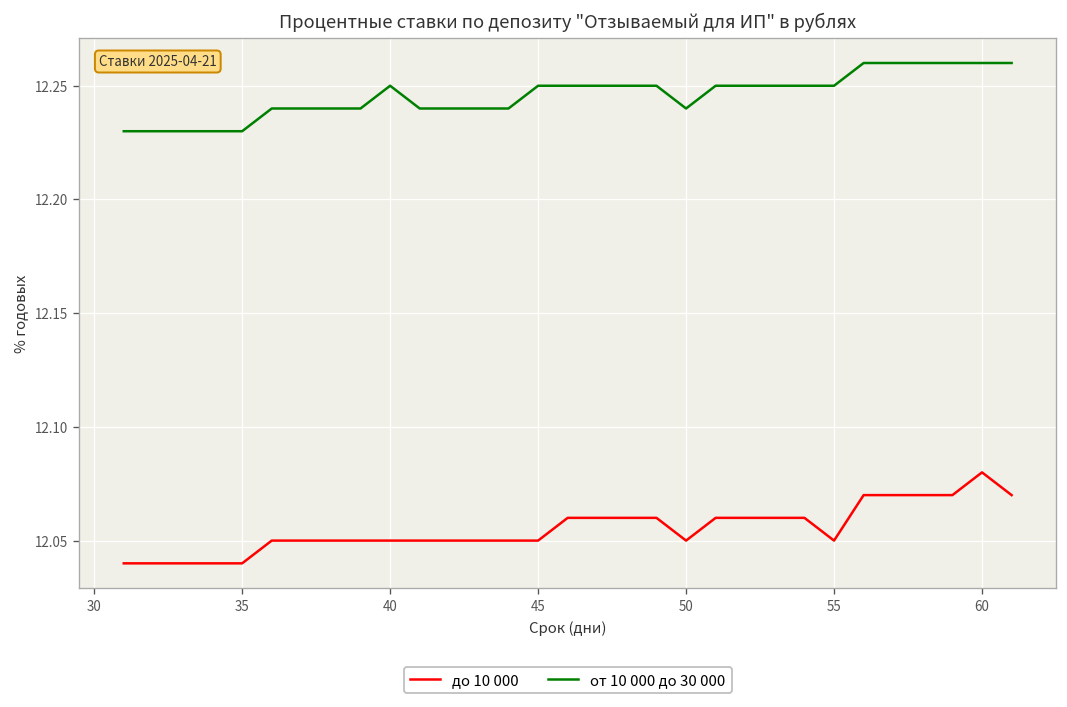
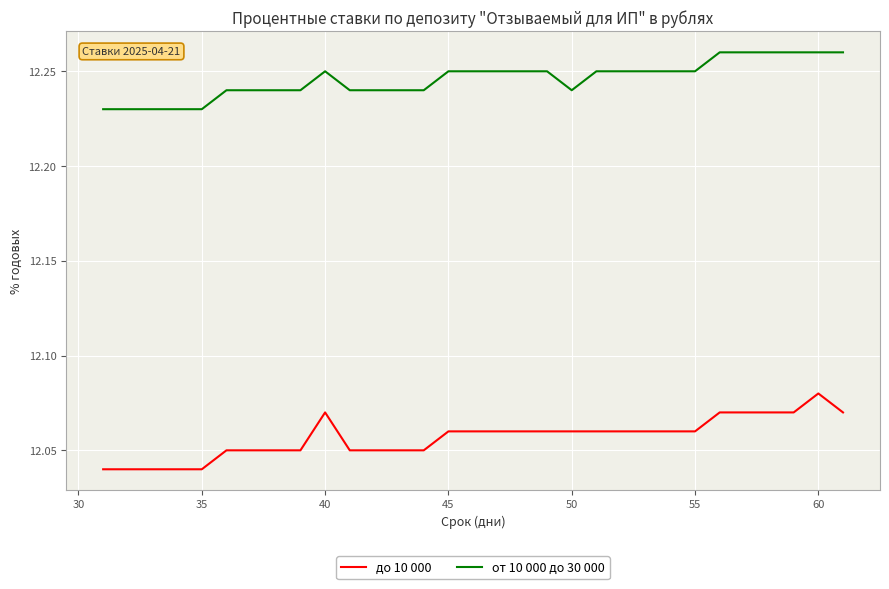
до 10 000, 40: 12.05 -> 12.07
до 10 000, 45: 12.05 -> 12.06
до 10 000, 50: 12.05 -> 12.06
до 10 000, 55: 12.05 -> 12.06
